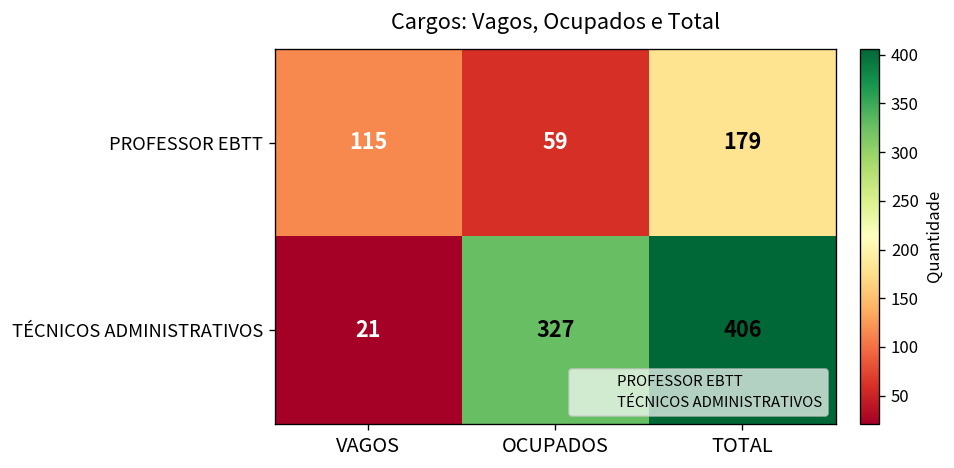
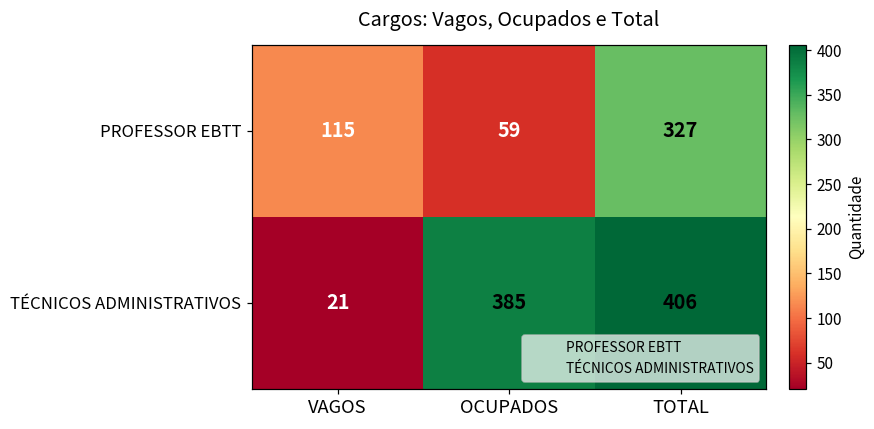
PROFESSOR EBTT, TOTAL: 179 -> 327
TÉCNICOS ADMINISTRATIVOS, OCUPADOS: 327 -> 385
